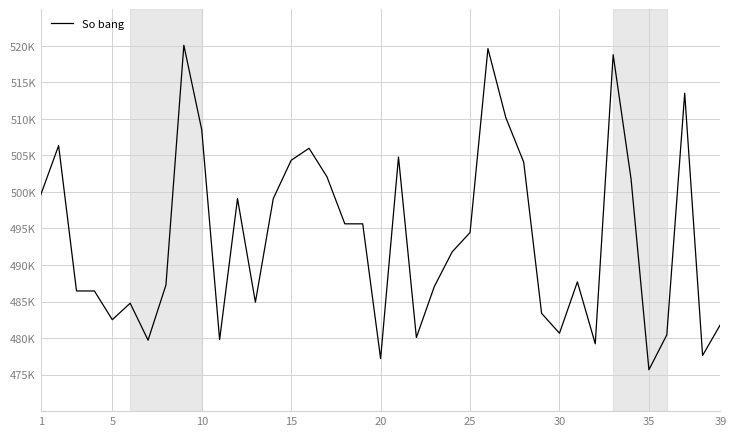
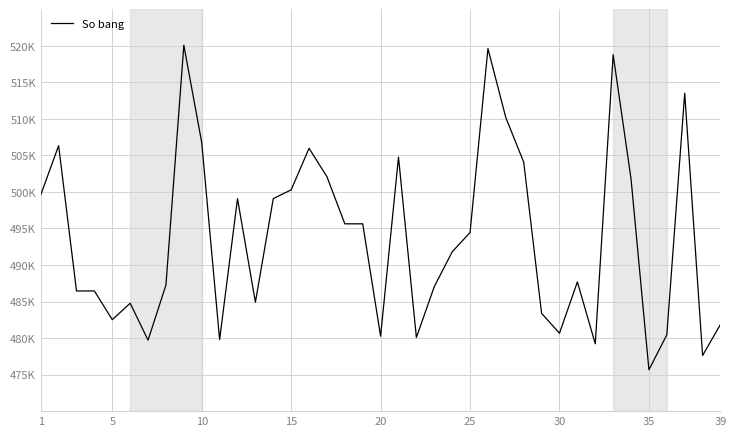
10: 509000 -> 507000
15: 504000 -> 500000
20: 477000 -> 480000
